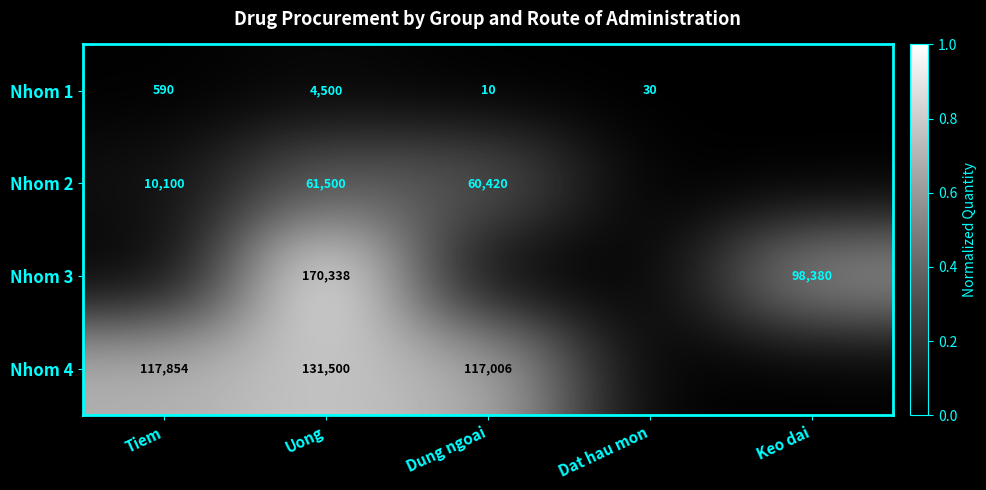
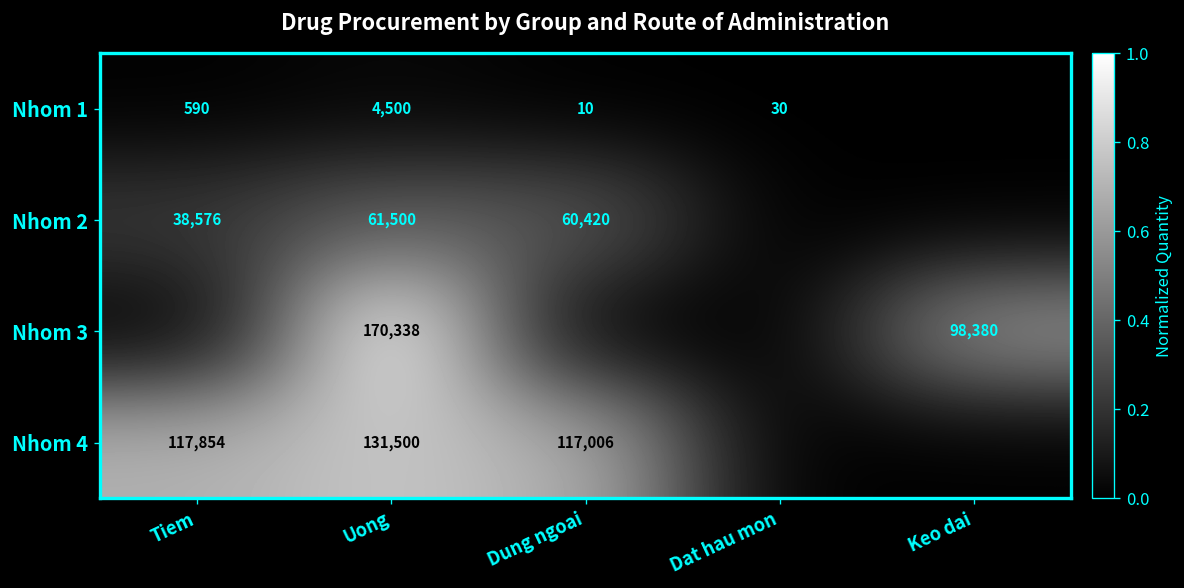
Nhom 2, Tiem: 10,100 -> 38,576
